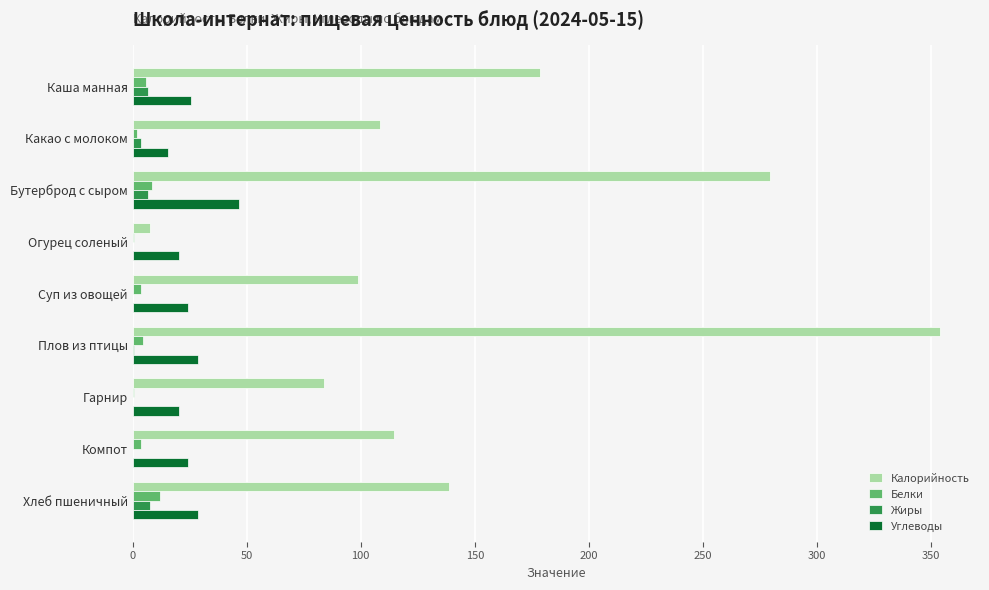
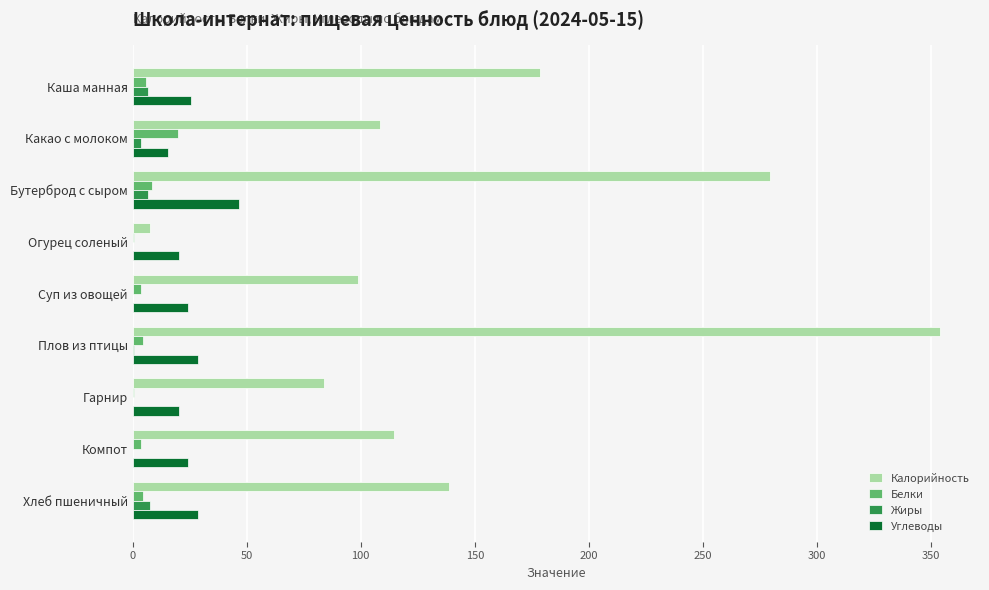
Белки, Какао с молоком: 2 -> 20
Белки, Хлеб пшеничный: 12 -> 5
